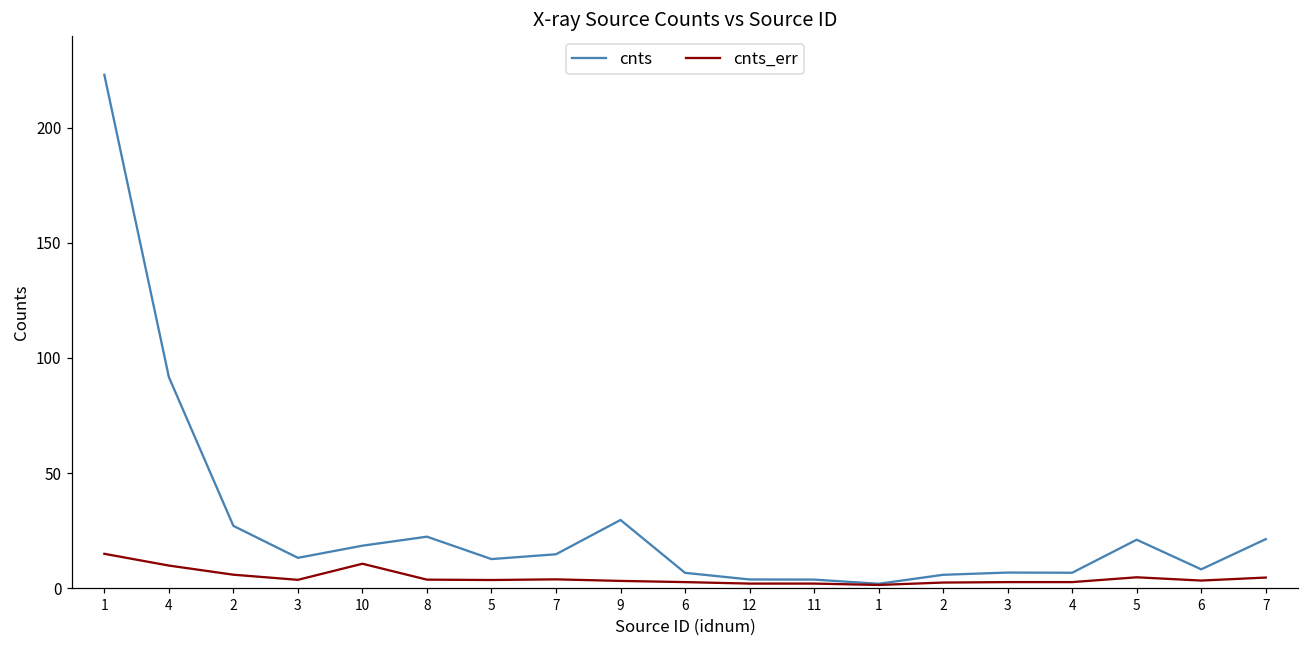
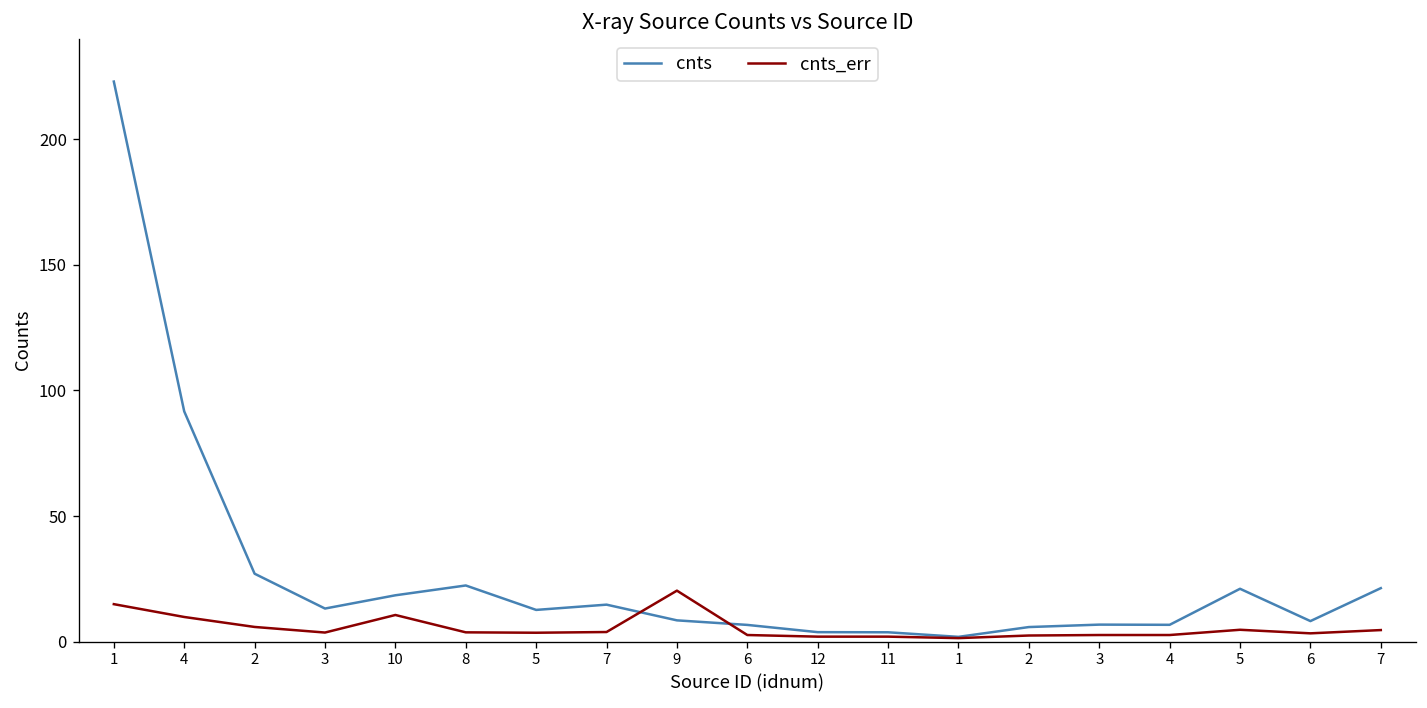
cnts, 9: 30 -> 8
cnts_err, 9: 3 -> 20
